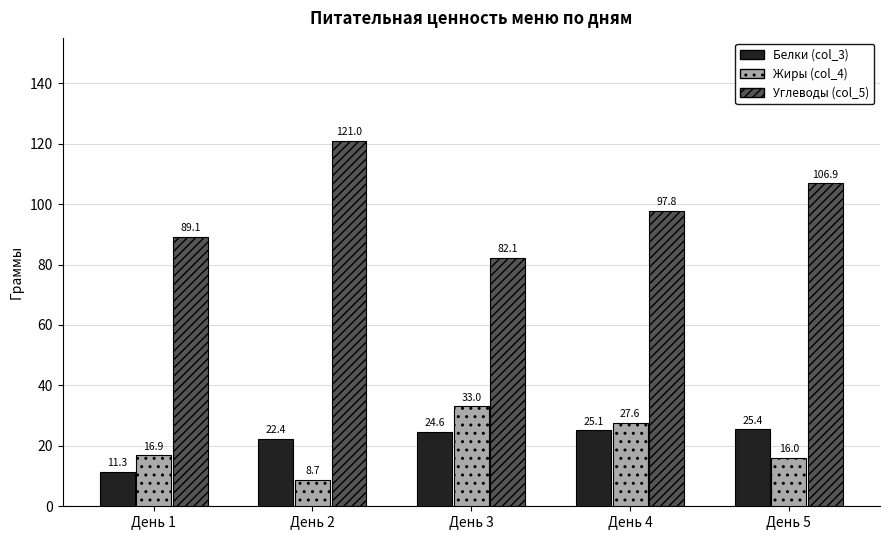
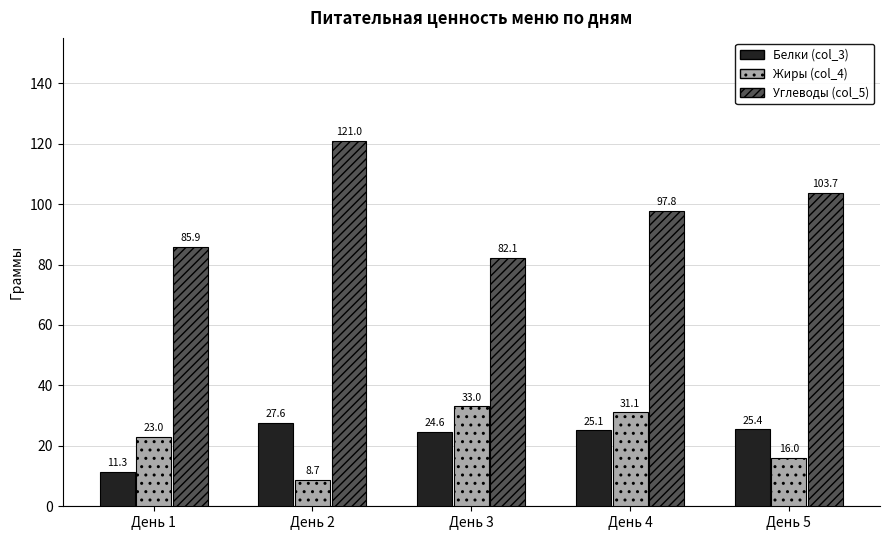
Жиры (col_4), День 1: 16.9 -> 23.0
Углеводы (col_5), День 1: 89.1 -> 85.9
Белки (col_3), День 2: 22.4 -> 27.6
Жиры (col_4), День 4: 27.6 -> 31.1
Углеводы (col_5), День 5: 106.9 -> 103.7
